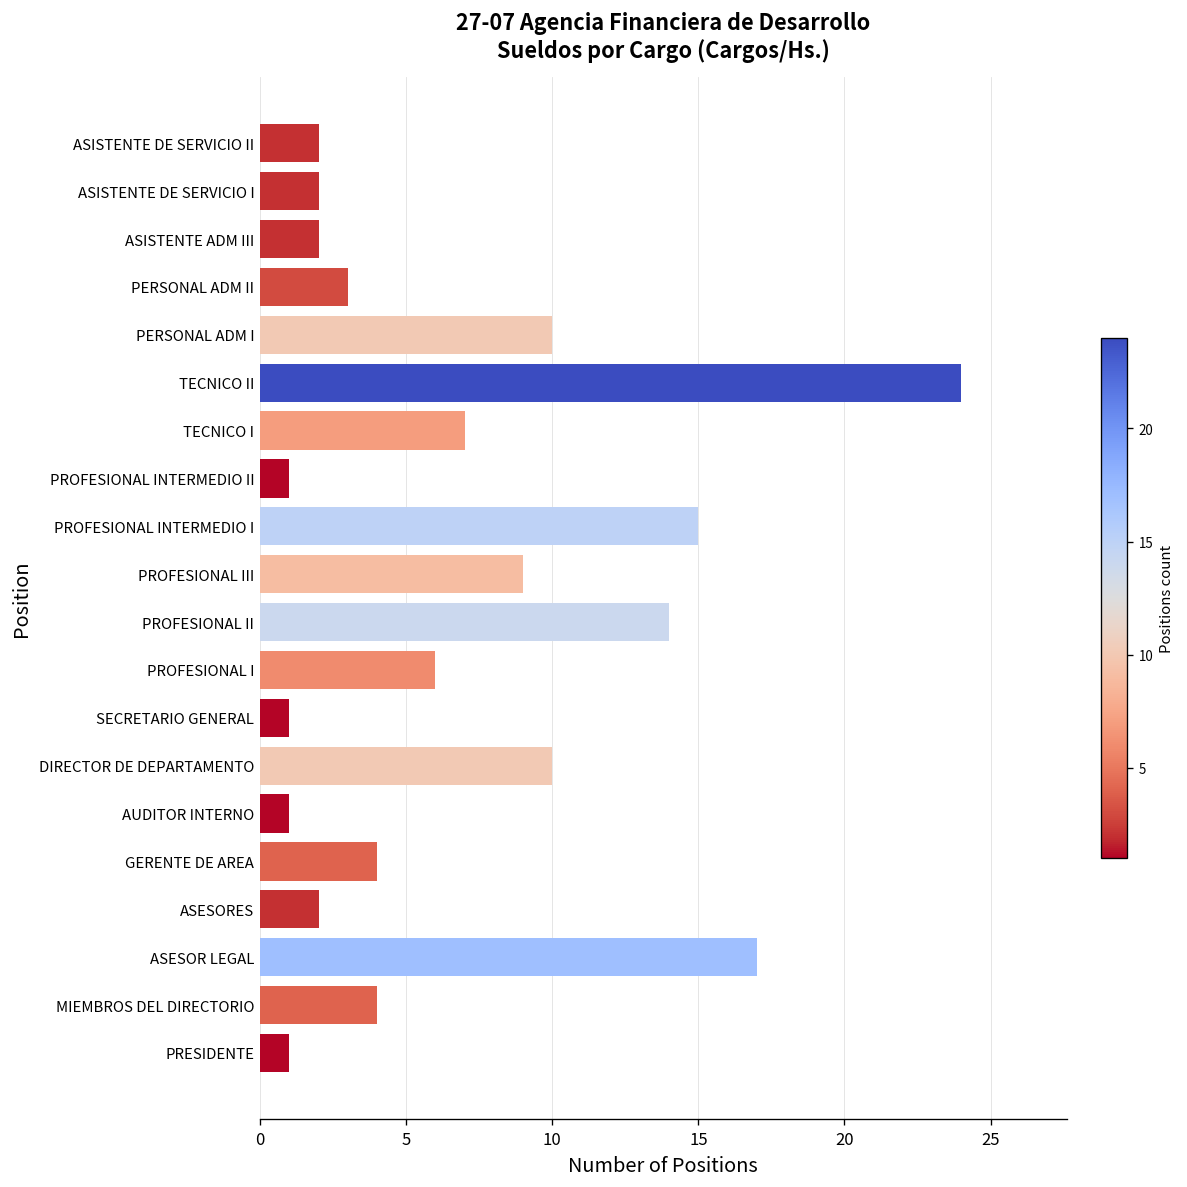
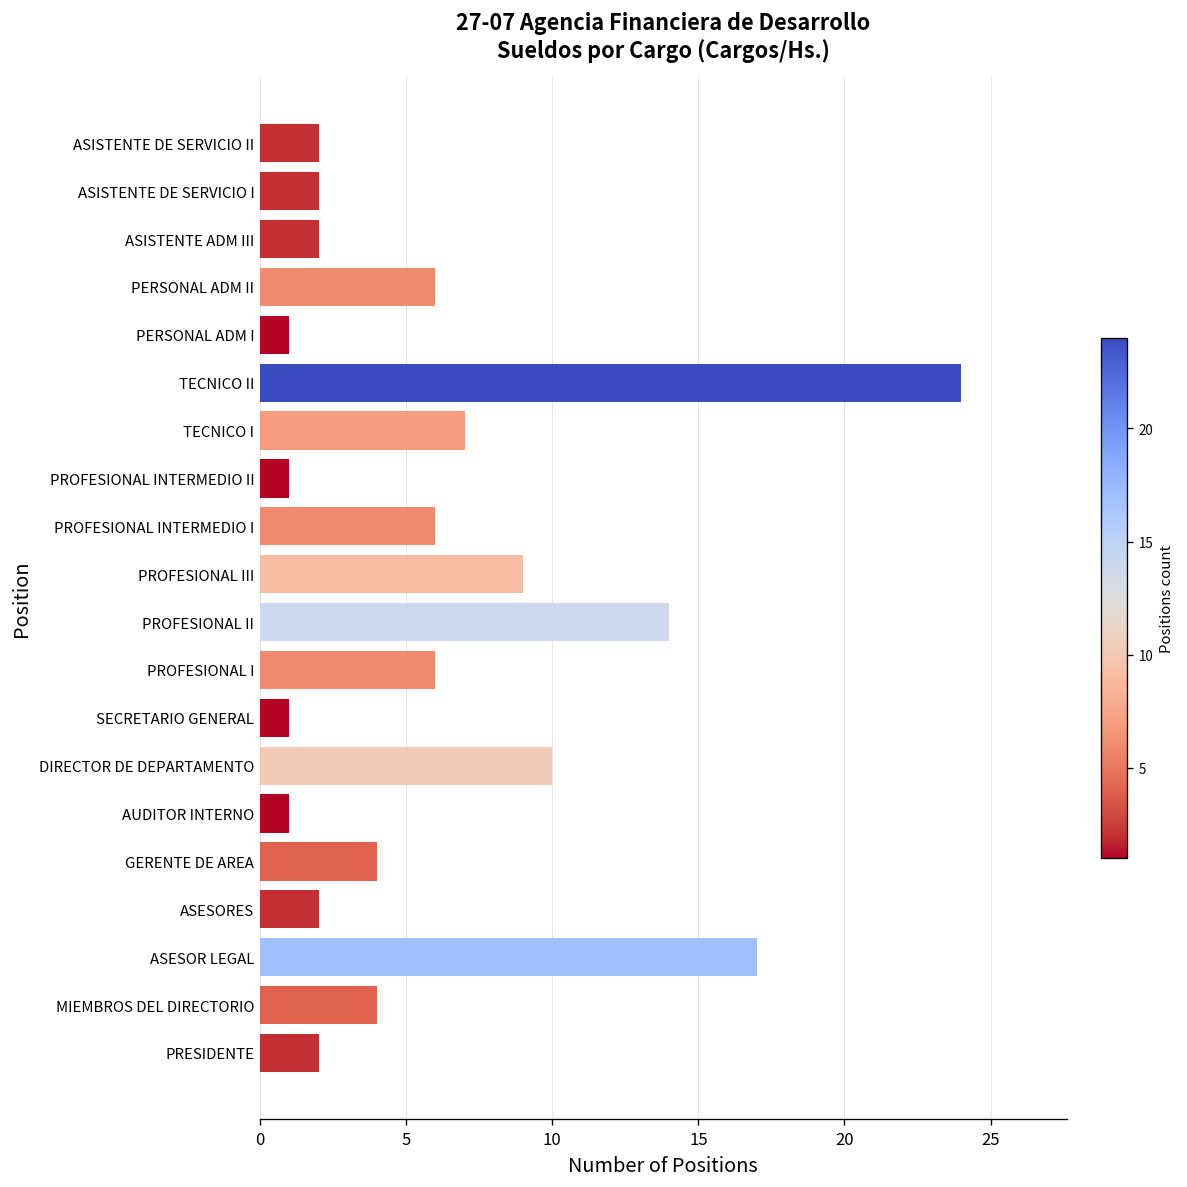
PERSONAL ADM II: 3 -> 6
PERSONAL ADM I: 10 -> 1
PROFESIONAL INTERMEDIO I: 15 -> 6
PRESIDENTE: 1 -> 2
